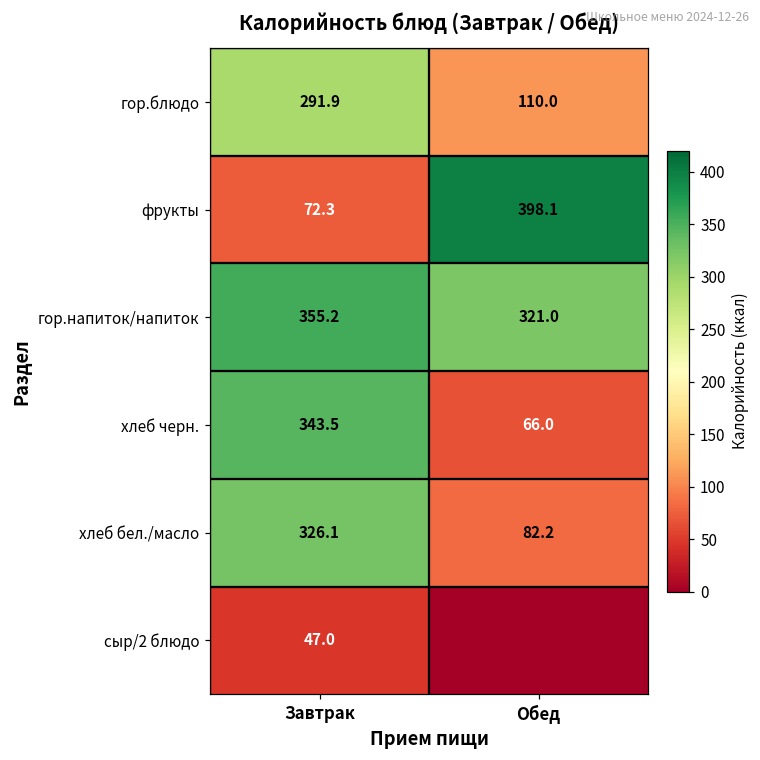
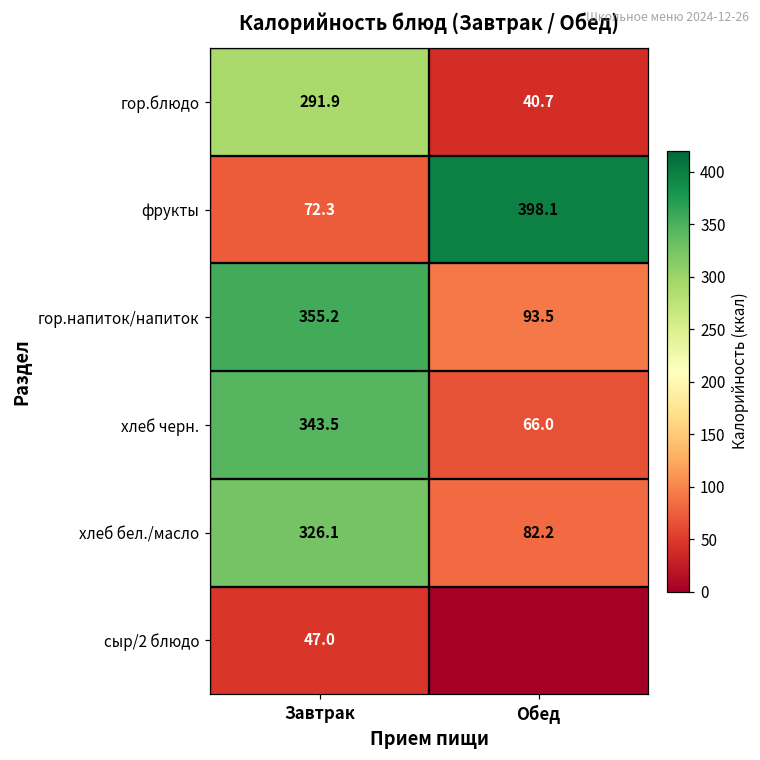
гор.блюдо, Обед: 110.0 -> 40.7
гор.напиток/напиток, Обед: 321.0 -> 93.5
